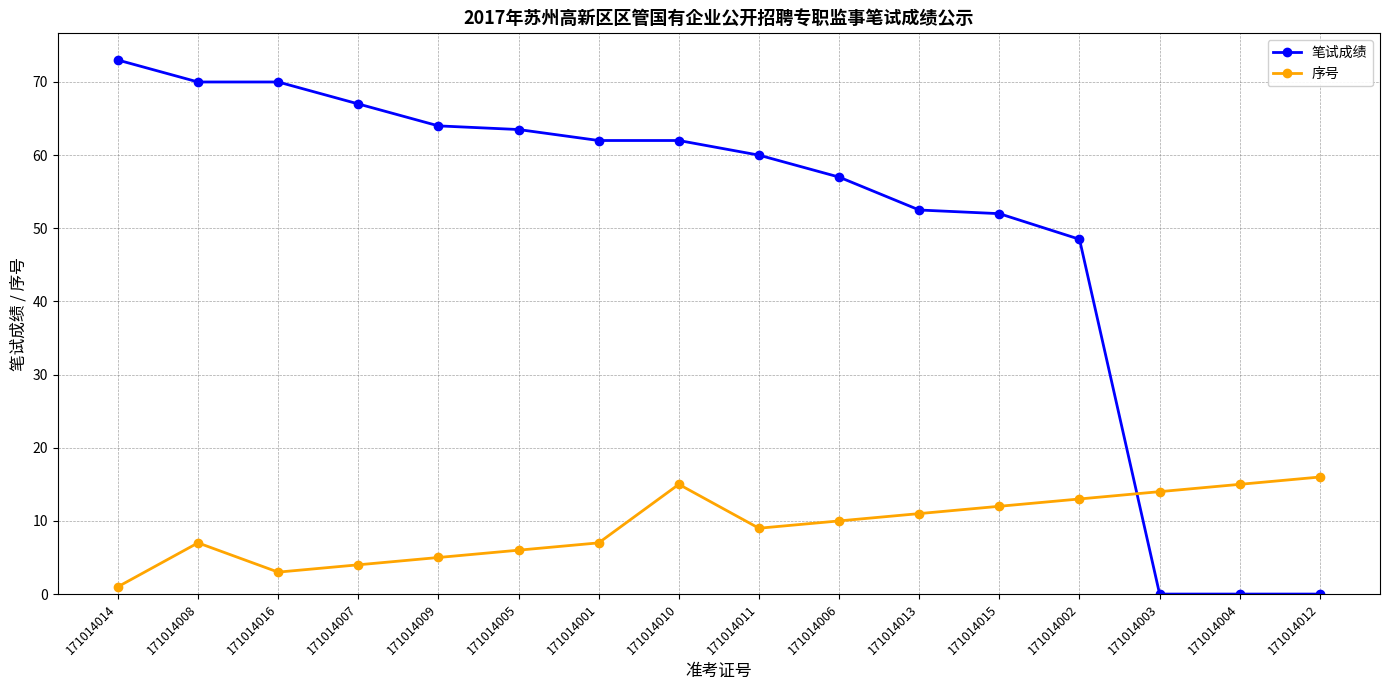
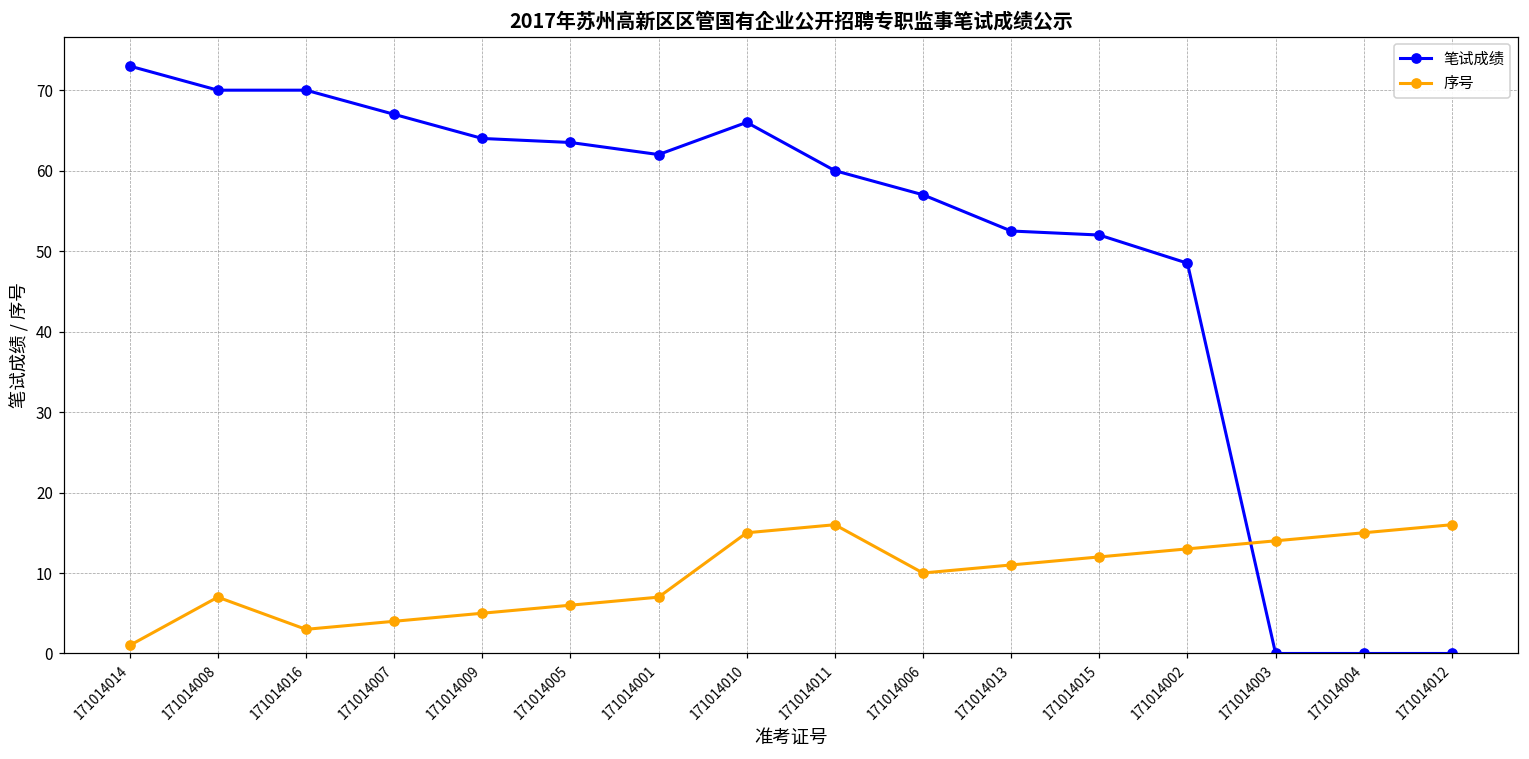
笔试成绩, 171014010: 62 -> 66
序号, 171014011: 9 -> 16
